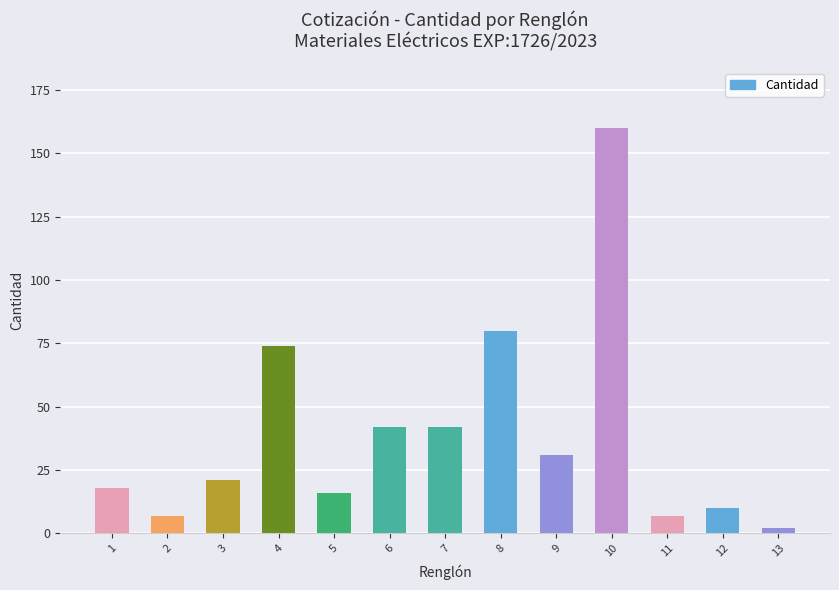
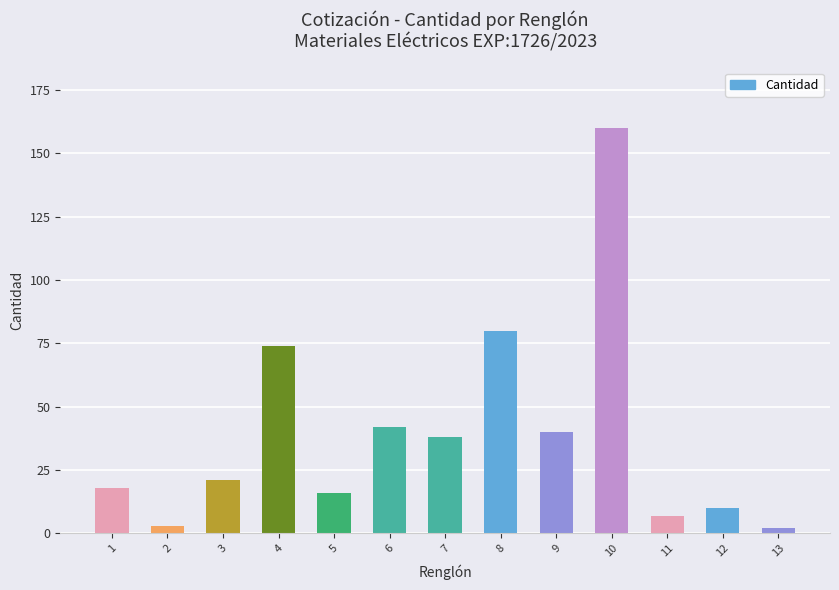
2: 7 -> 3
7: 42 -> 38
9: 31 -> 40
